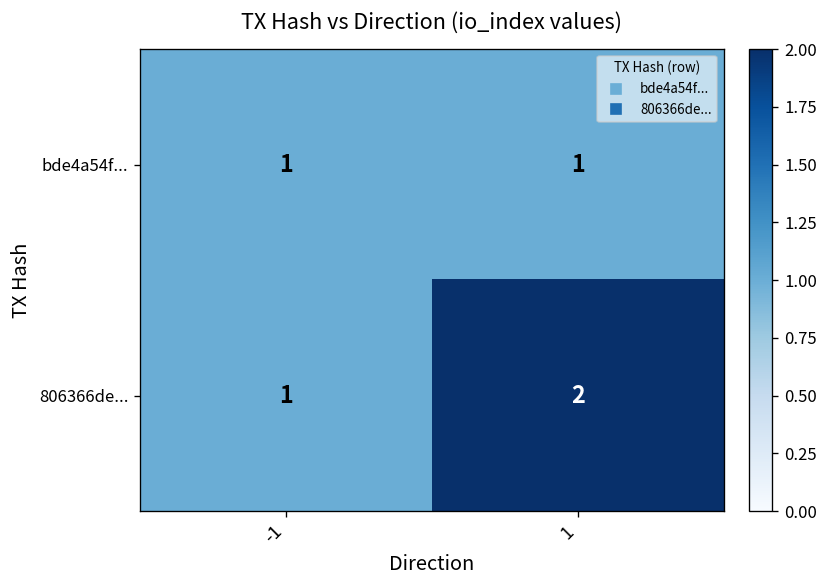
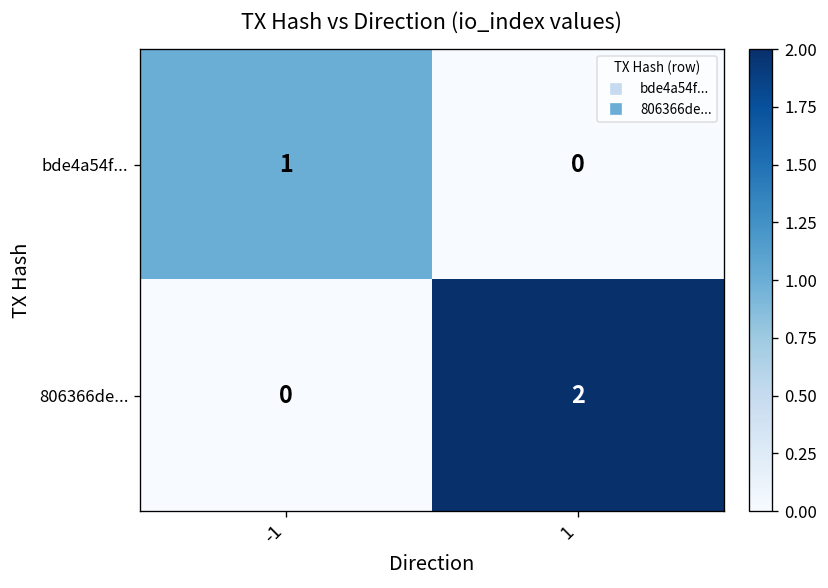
bde4a54f..., 1: 1 -> 0
806366de..., -1: 1 -> 0
